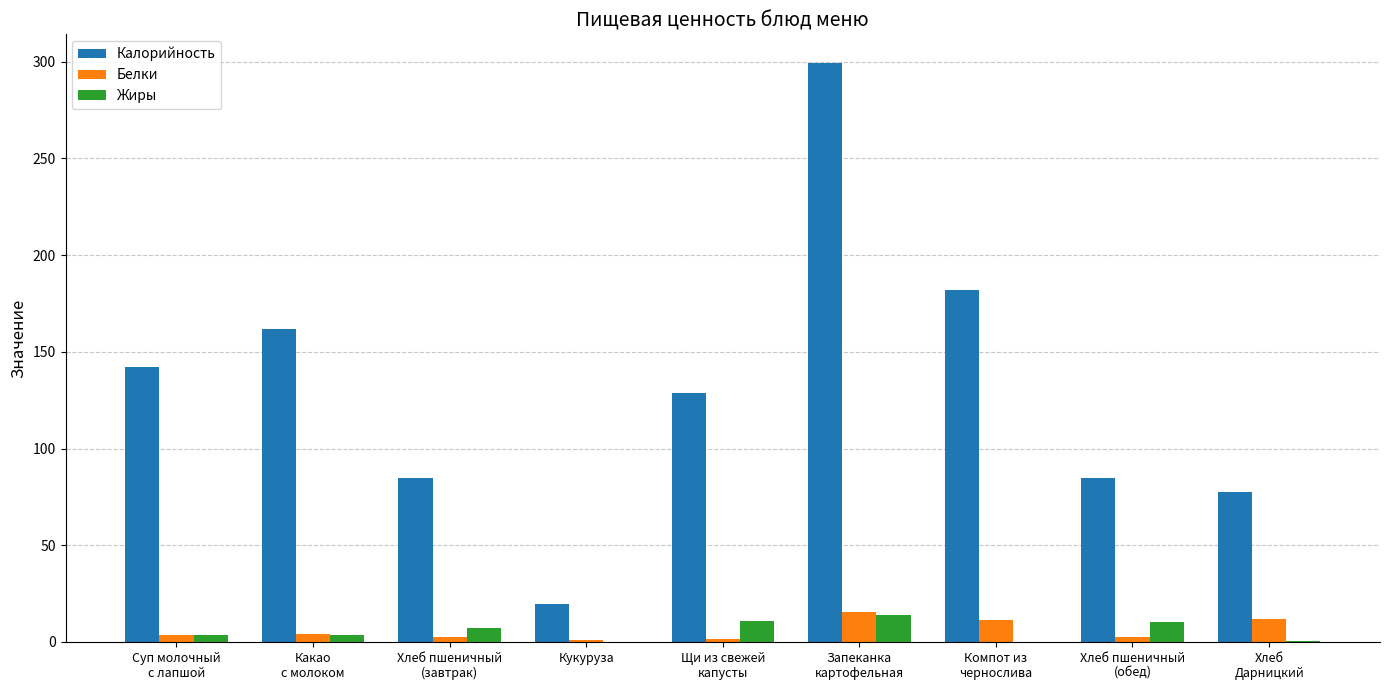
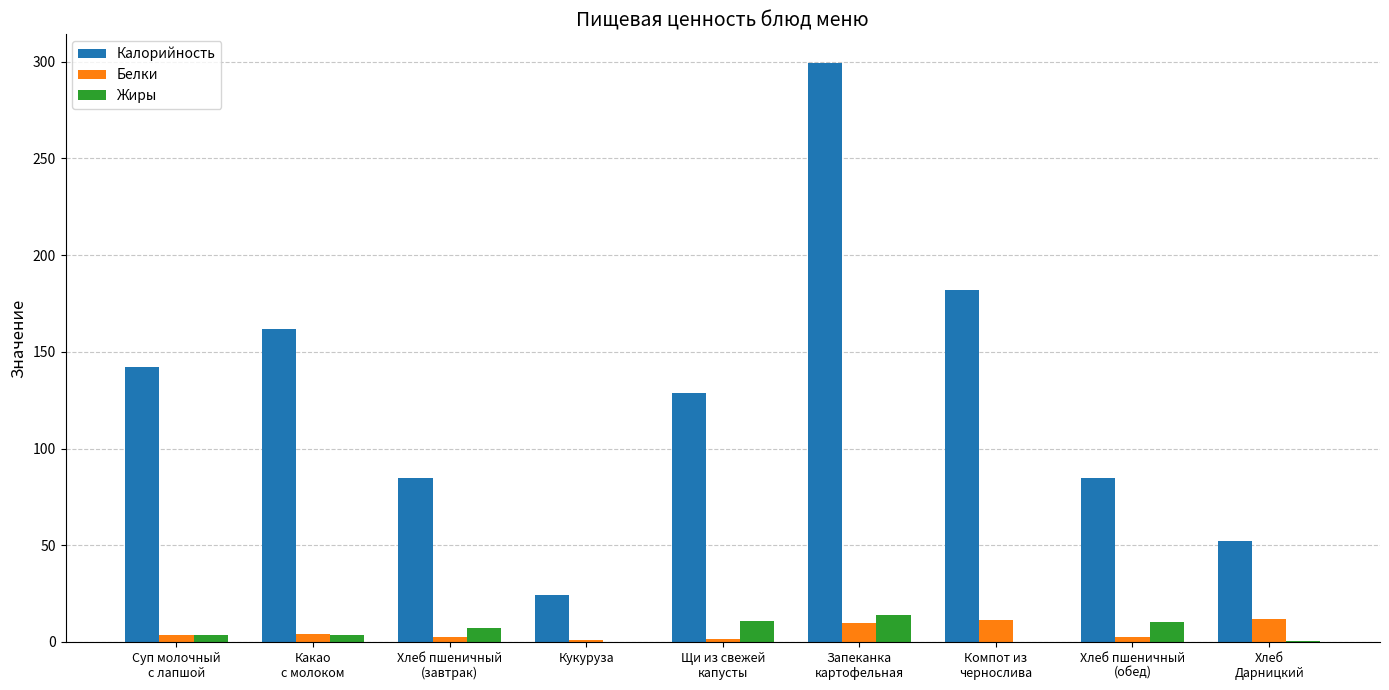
Калорийность, Кукуруза: 19 -> 24
Белки, Запеканка картофельная: 15 -> 10
Калорийность, Хлеб Дарницкий: 78 -> 52
